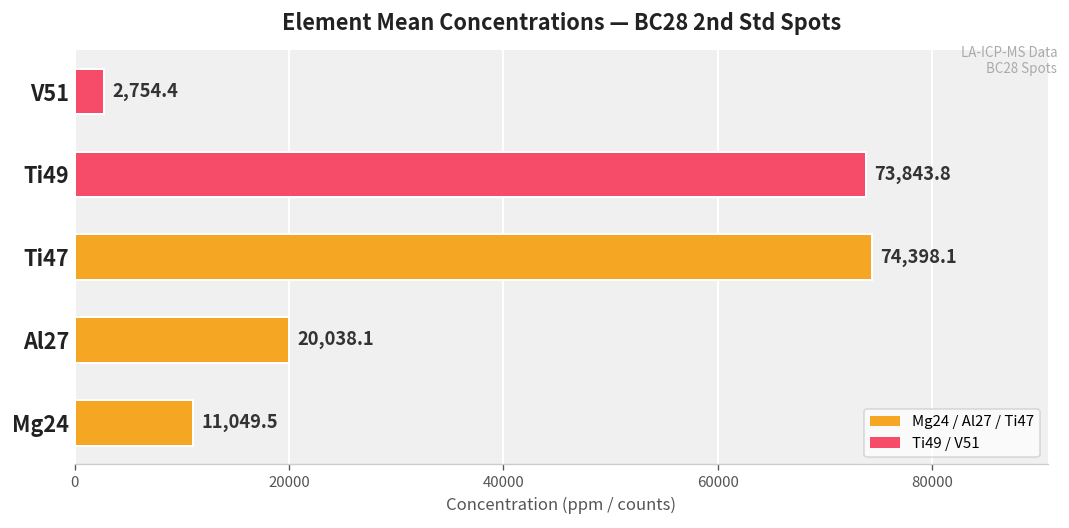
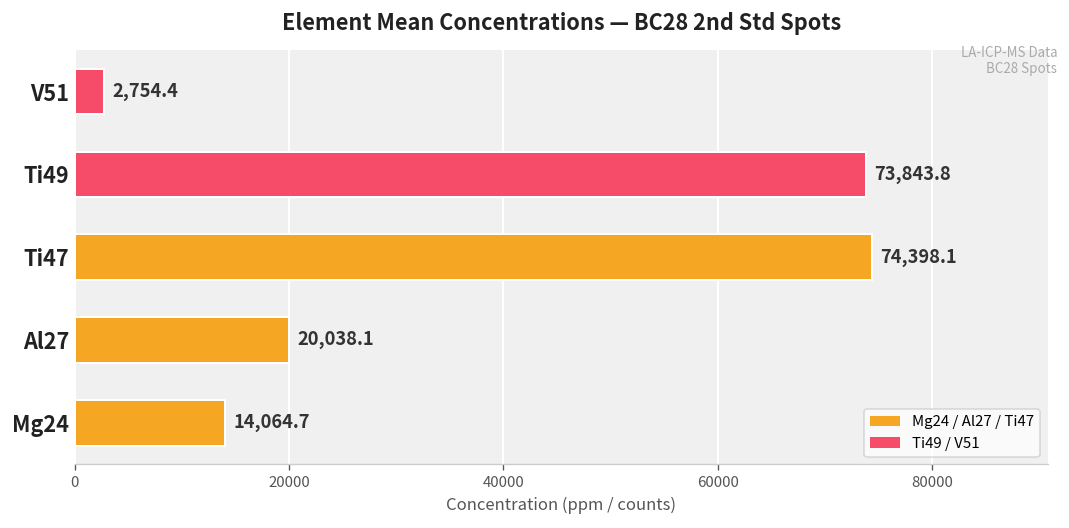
Mg24: 11,049.5 -> 14,064.7
